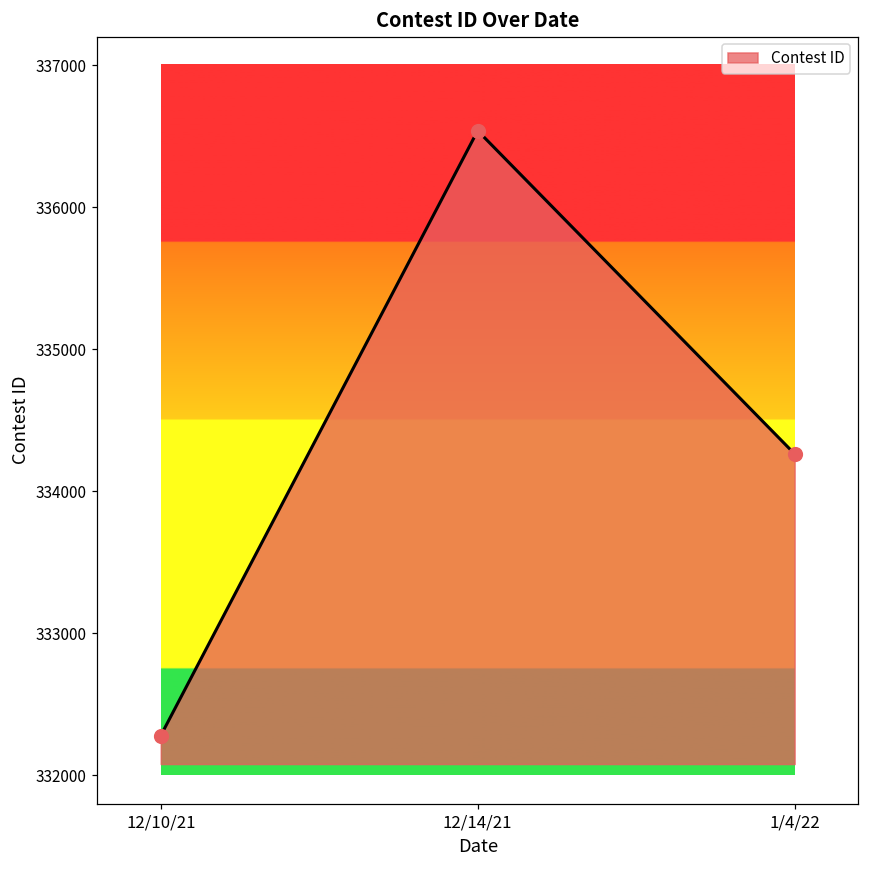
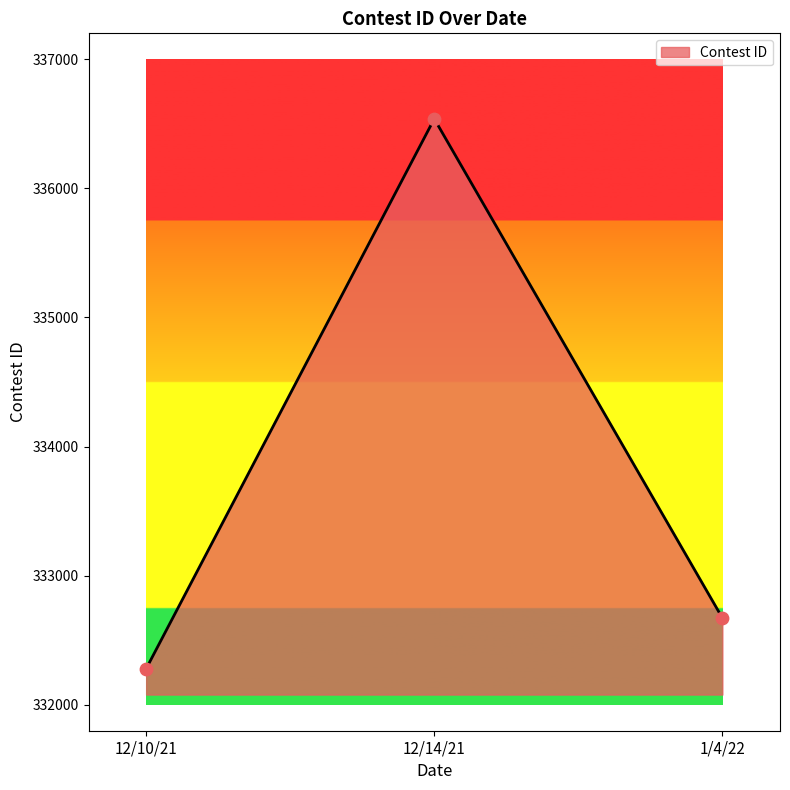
1/4/22: 334260 -> 332670
